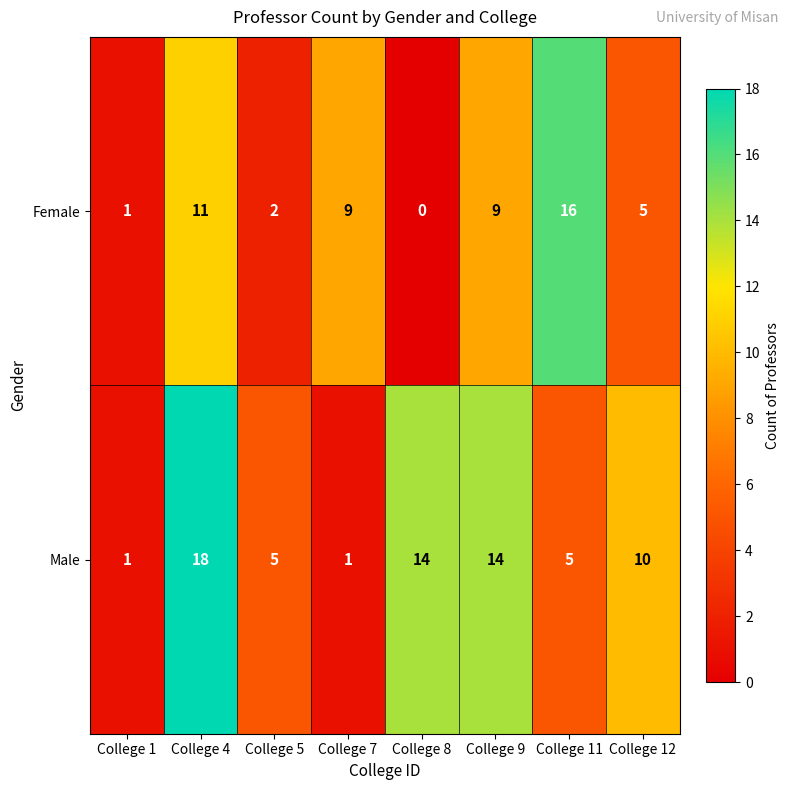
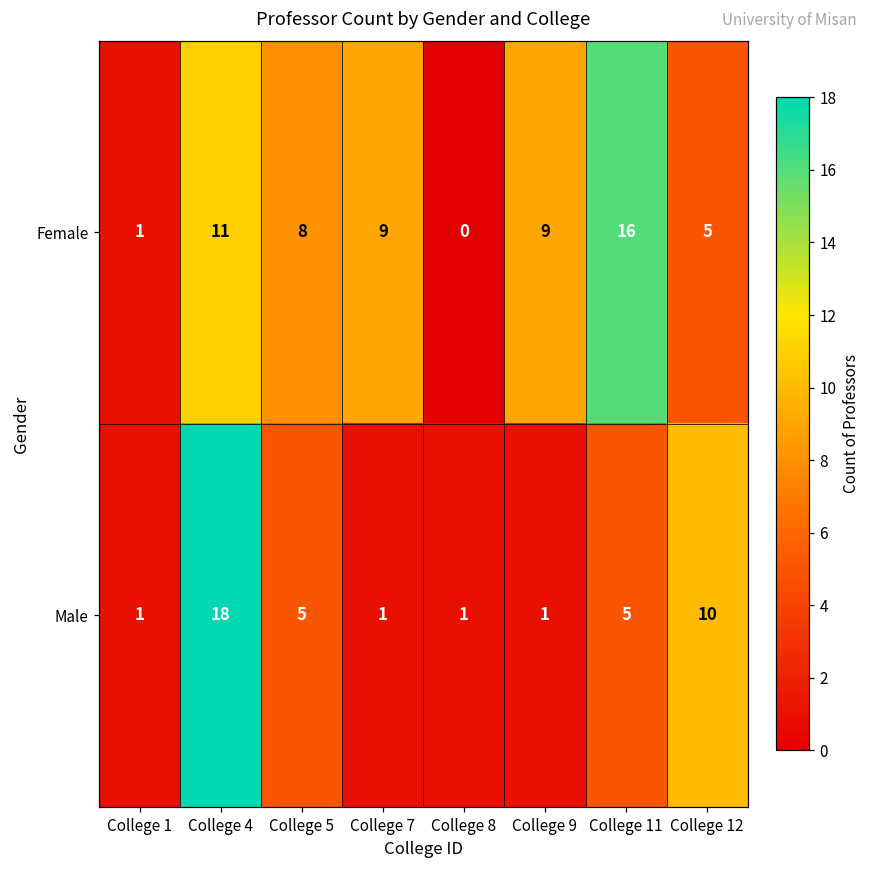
Female, College 5: 2 -> 8
Male, College 8: 14 -> 1
Male, College 9: 14 -> 1
